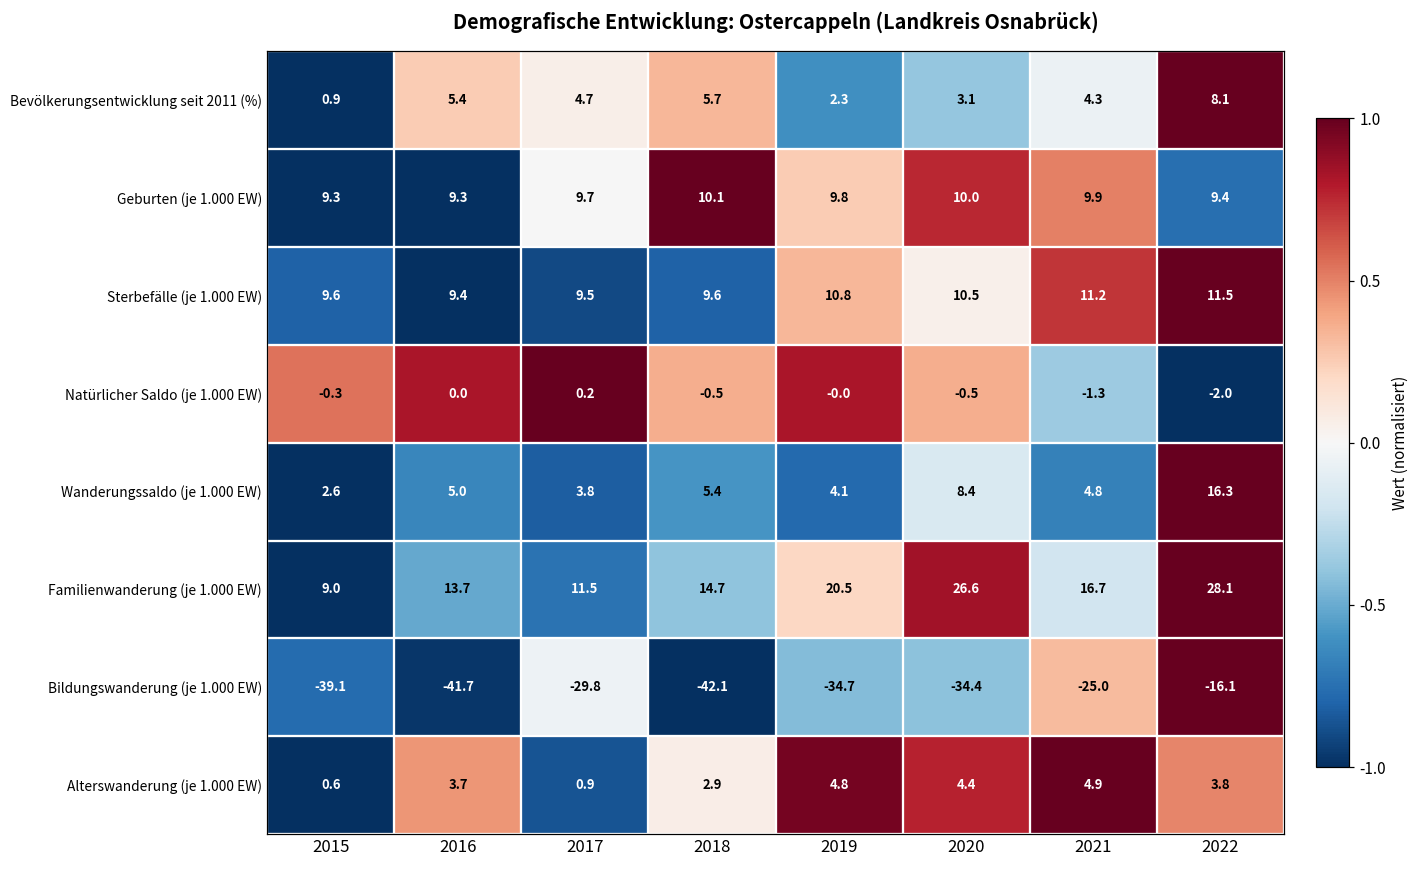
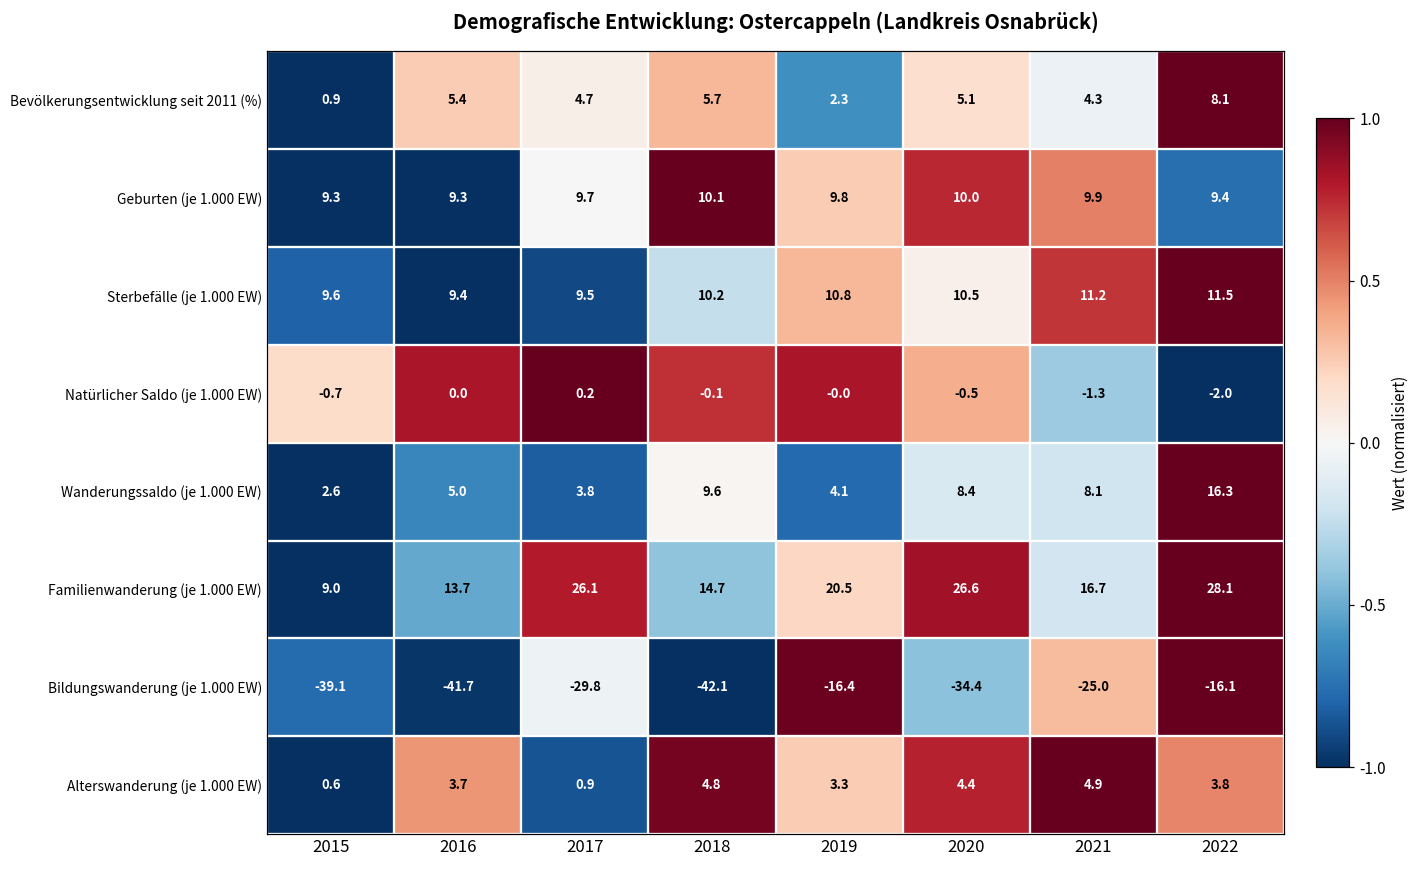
Bevölkerungsentwicklung seit 2011 (%), 2020: 3.1 -> 5.1
Sterbefälle (je 1.000 EW), 2018: 9.6 -> 10.2
Natürlicher Saldo (je 1.000 EW), 2015: -0.3 -> -0.7
Natürlicher Saldo (je 1.000 EW), 2018: -0.5 -> -0.1
Wanderungssaldo (je 1.000 EW), 2018: 5.4 -> 9.6
Wanderungssaldo (je 1.000 EW), 2021: 4.8 -> 8.1
Familienwanderung (je 1.000 EW), 2017: 11.5 -> 26.1
Bildungswanderung (je 1.000 EW), 2019: -34.7 -> -16.4
Alterswanderung (je 1.000 EW), 2018: 2.9 -> 4.8
Alterswanderung (je 1.000 EW), 2019: 4.8 -> 3.3
